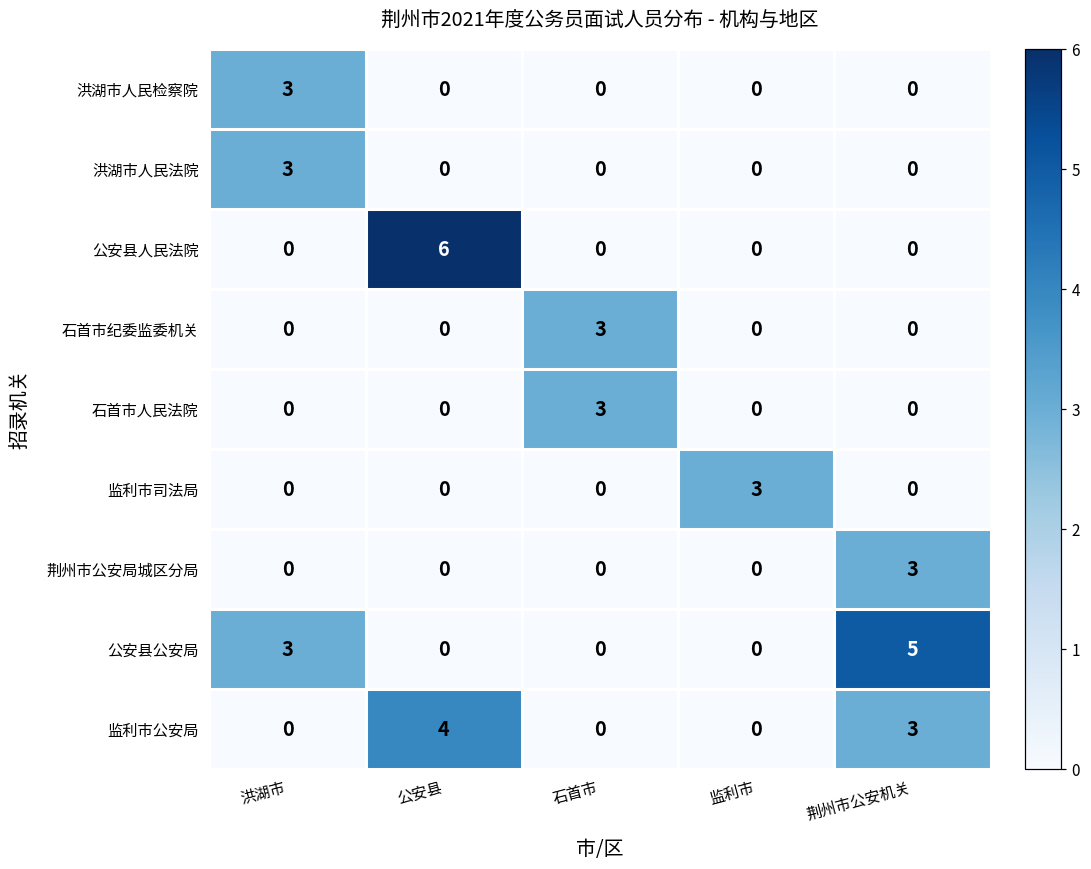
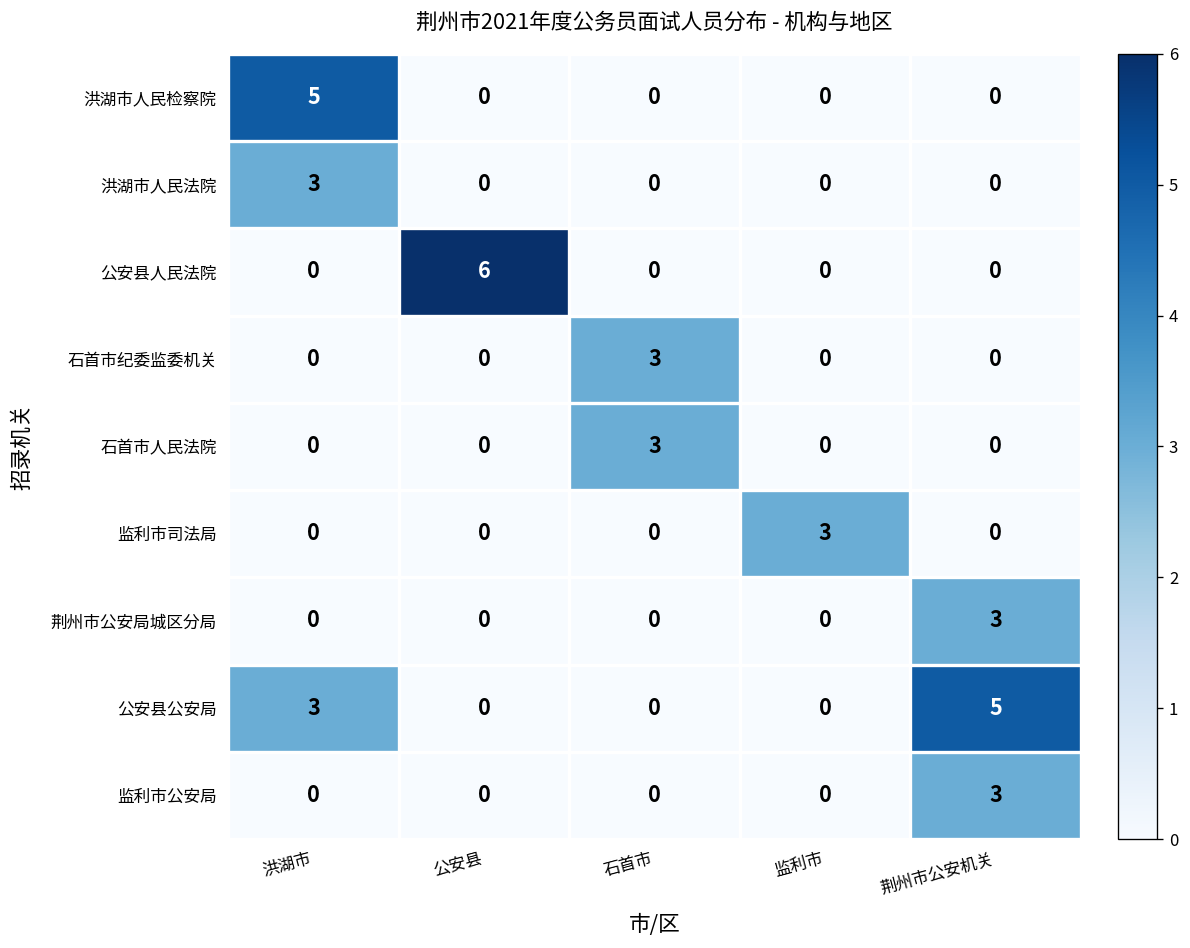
洪湖市人民检察院, 洪湖市: 3 -> 5
监利市公安局, 公安县: 4 -> 0
